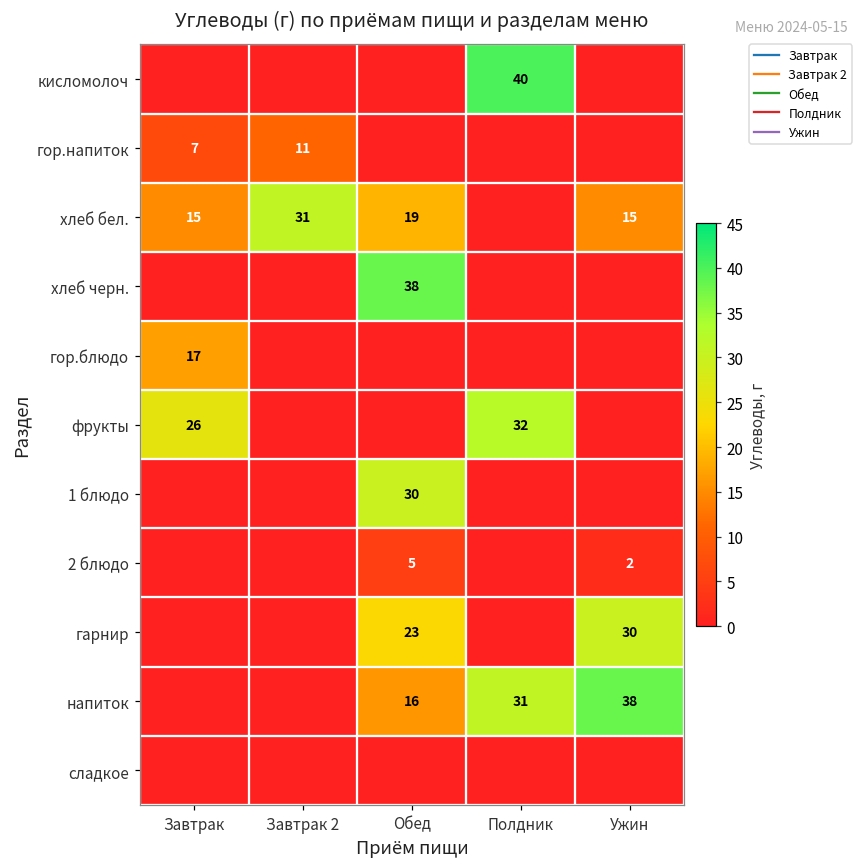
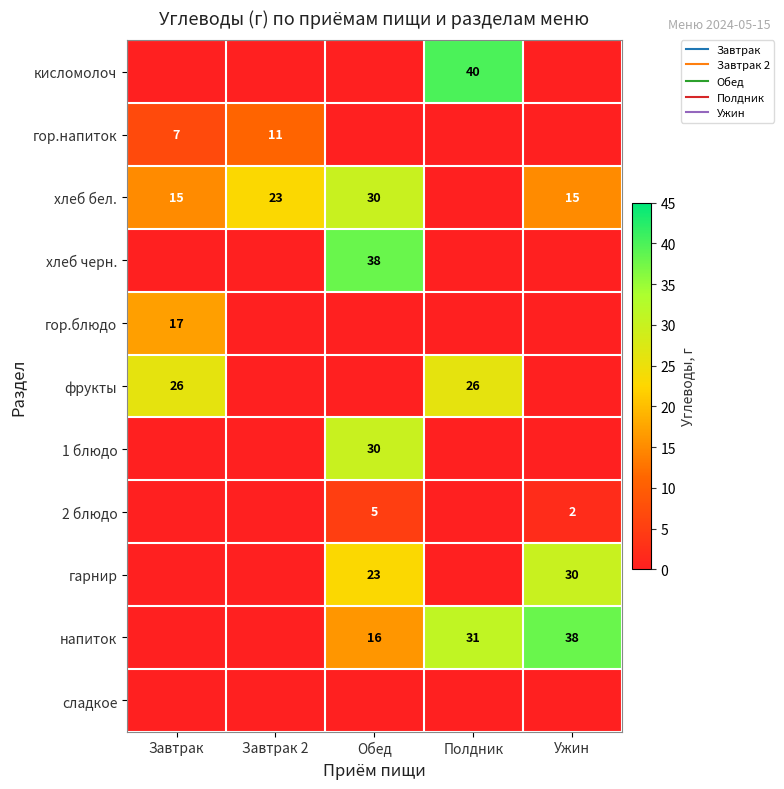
хлеб бел., Завтрак 2: 31 -> 23
хлеб бел., Обед: 19 -> 30
фрукты, Полдник: 32 -> 26
